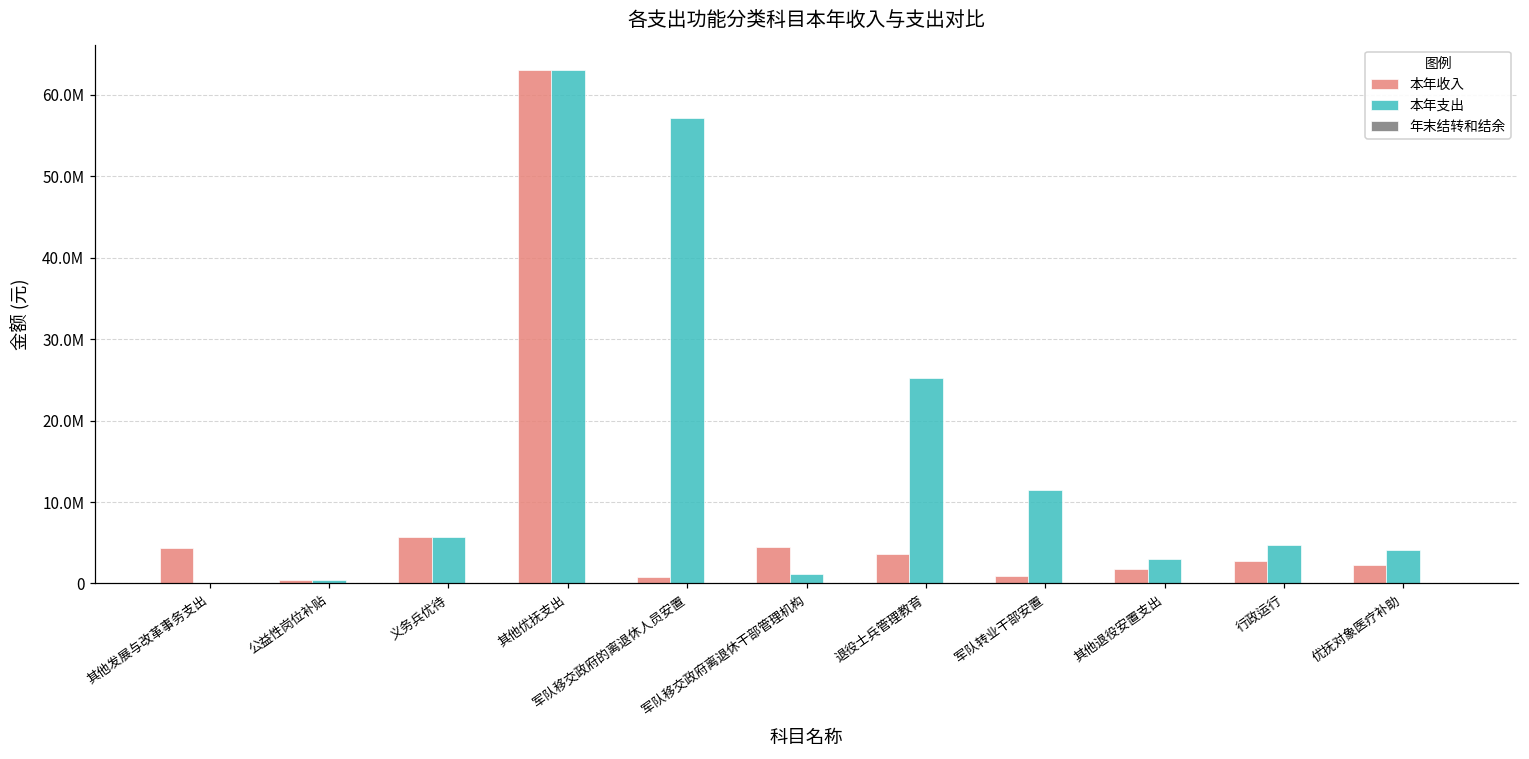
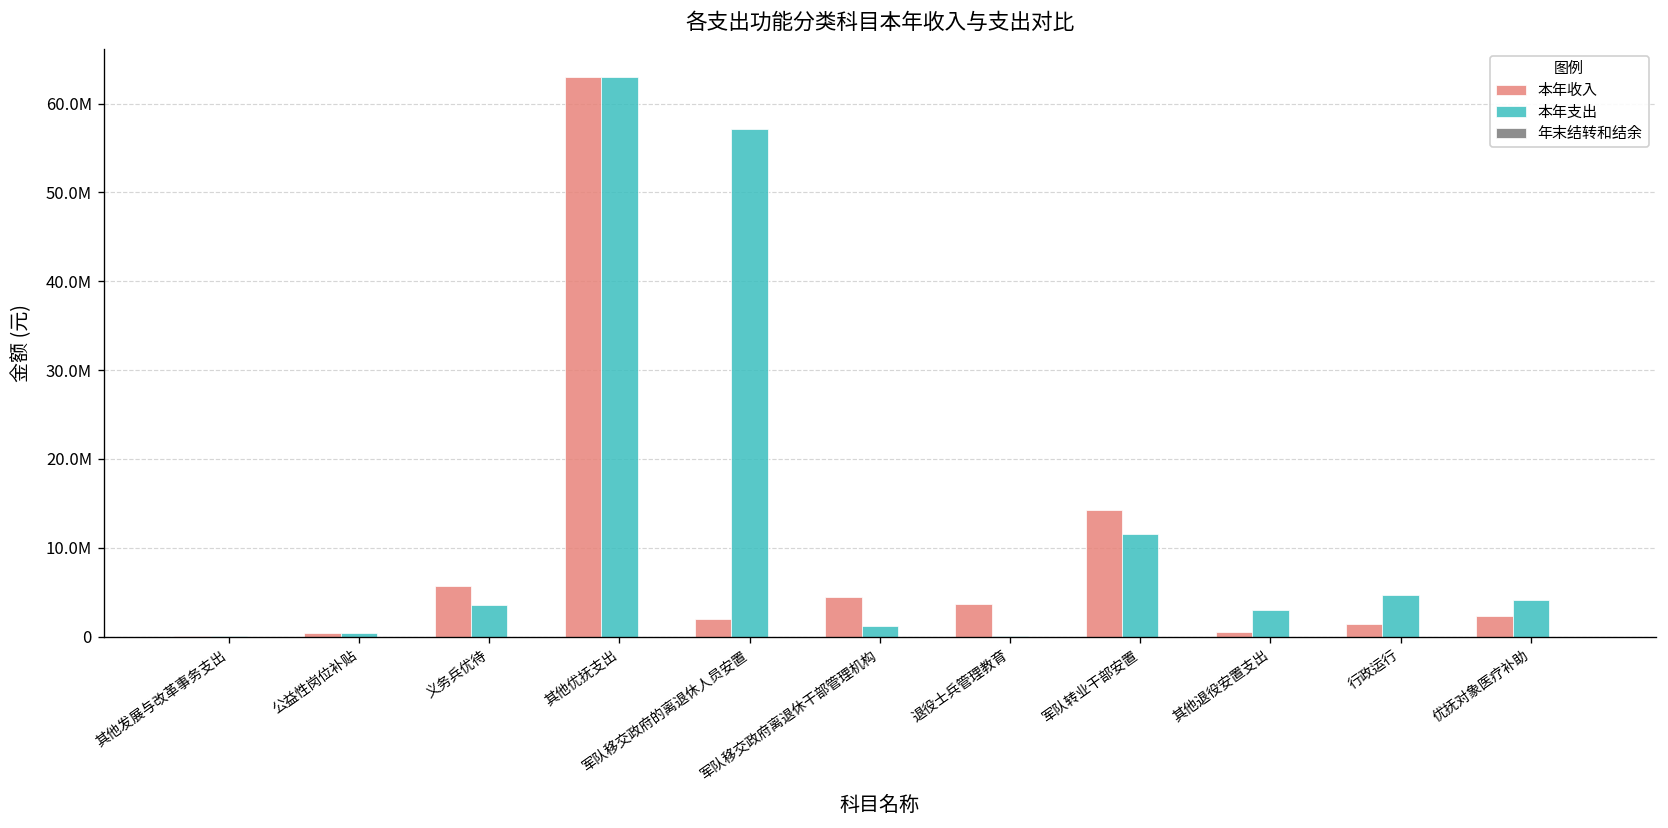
本年收入, 其他发展与改革事务支出: 4000000 -> 0
本年支出, 义务兵优待: 6000000 -> 4000000
本年收入, 军队移交政府的离退休人员安置: 1000000 -> 2000000
本年支出, 退役士兵管理教育: 25000000 -> 0
本年收入, 军队转业干部安置: 1000000 -> 14000000
本年收入, 其他退役安置支出: 2000000 -> 1000000
本年收入, 行政运行: 3000000 -> 1000000
